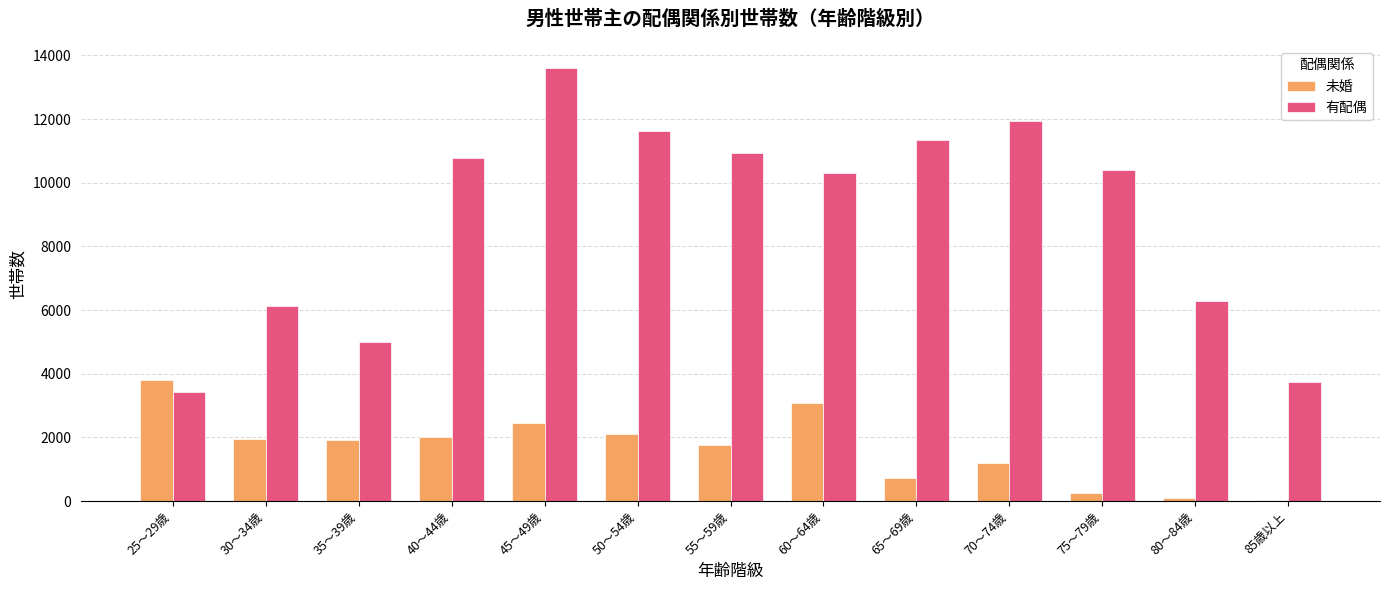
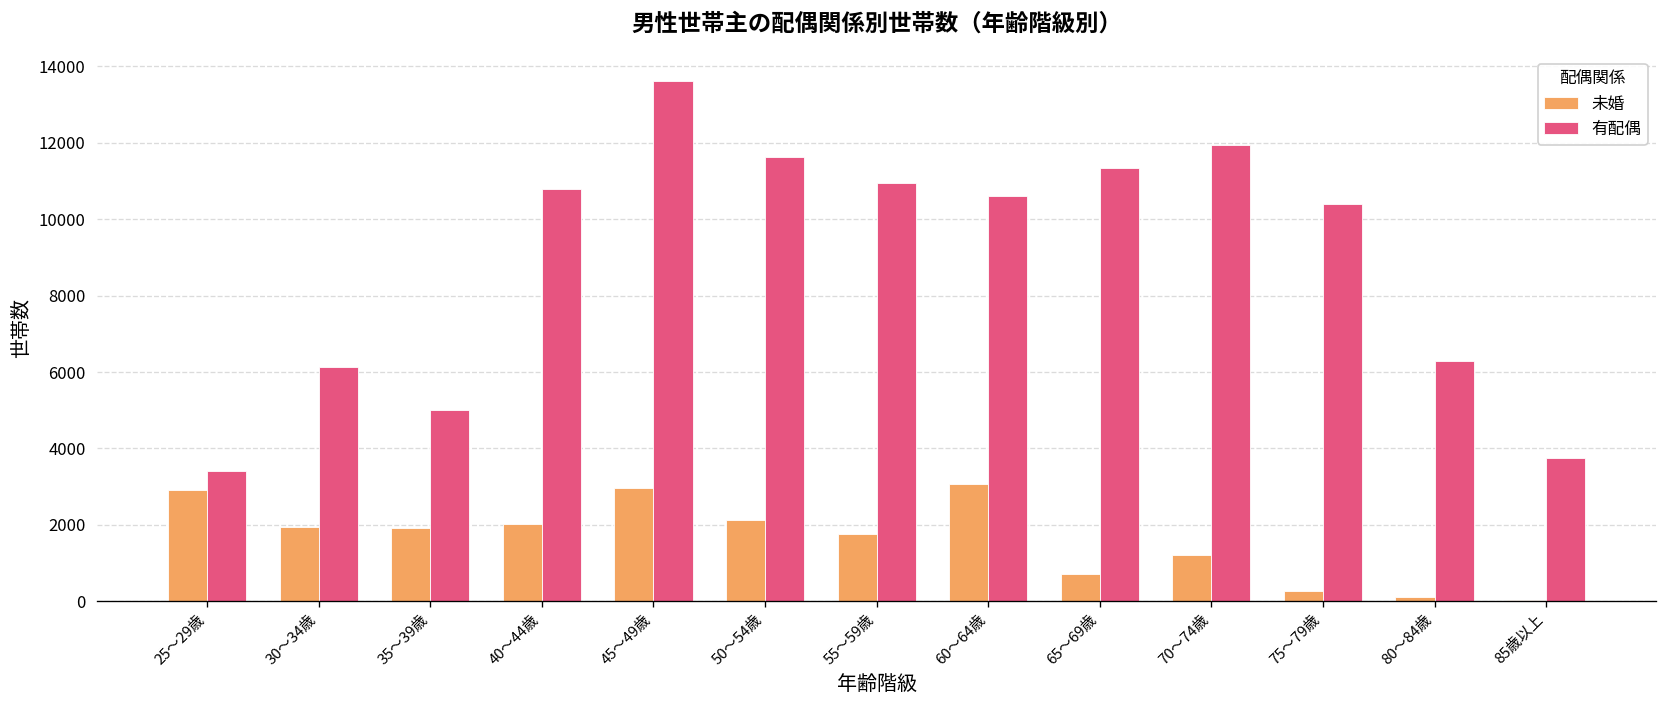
未婚, 25～29歳: 3800 -> 2900
未婚, 45～49歳: 2400 -> 3000
有配偶, 60～64歳: 10300 -> 10600
